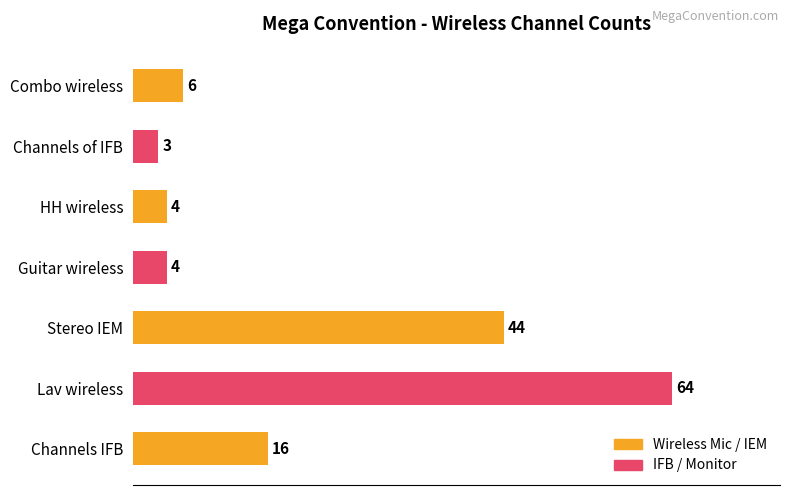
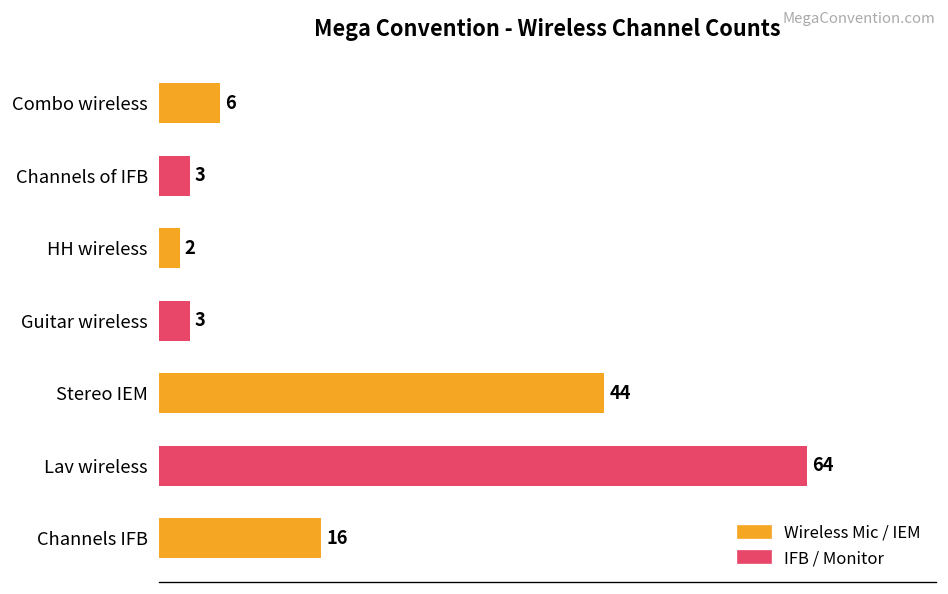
HH wireless: 4 -> 2
Guitar wireless: 4 -> 3
